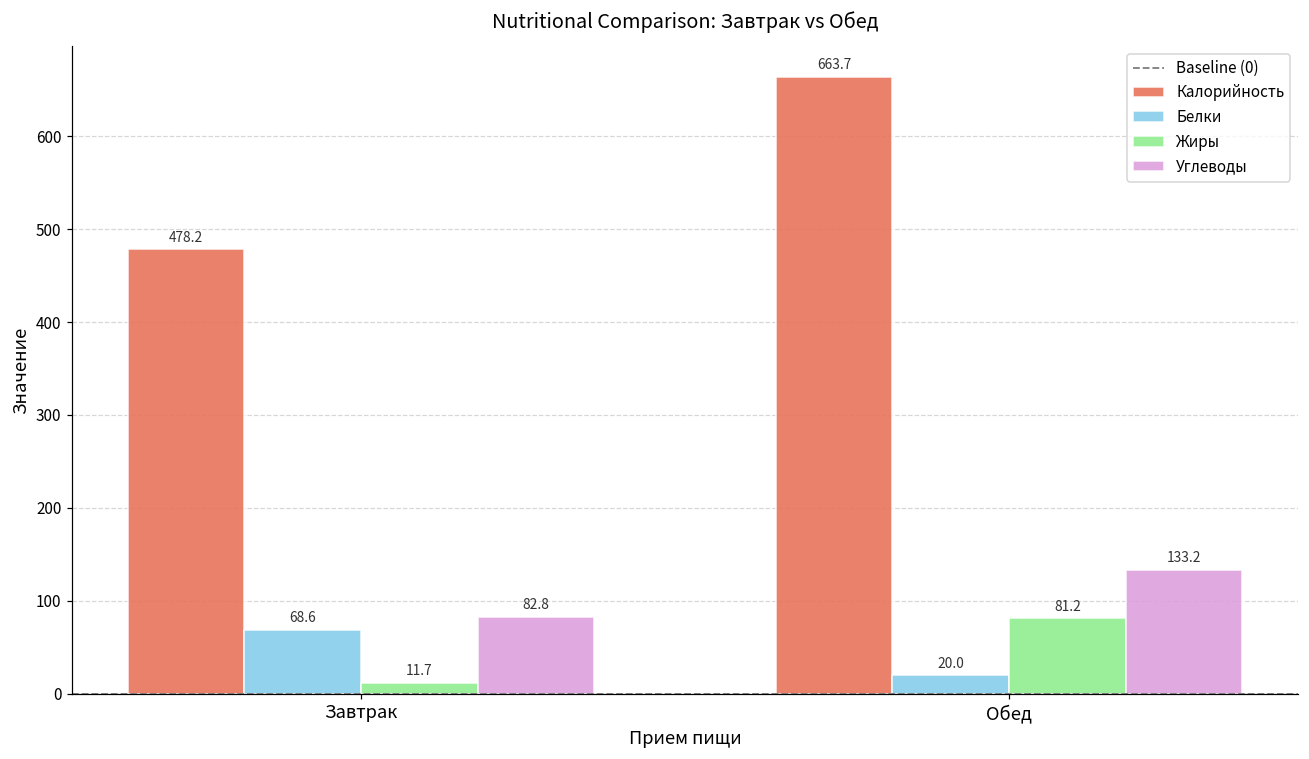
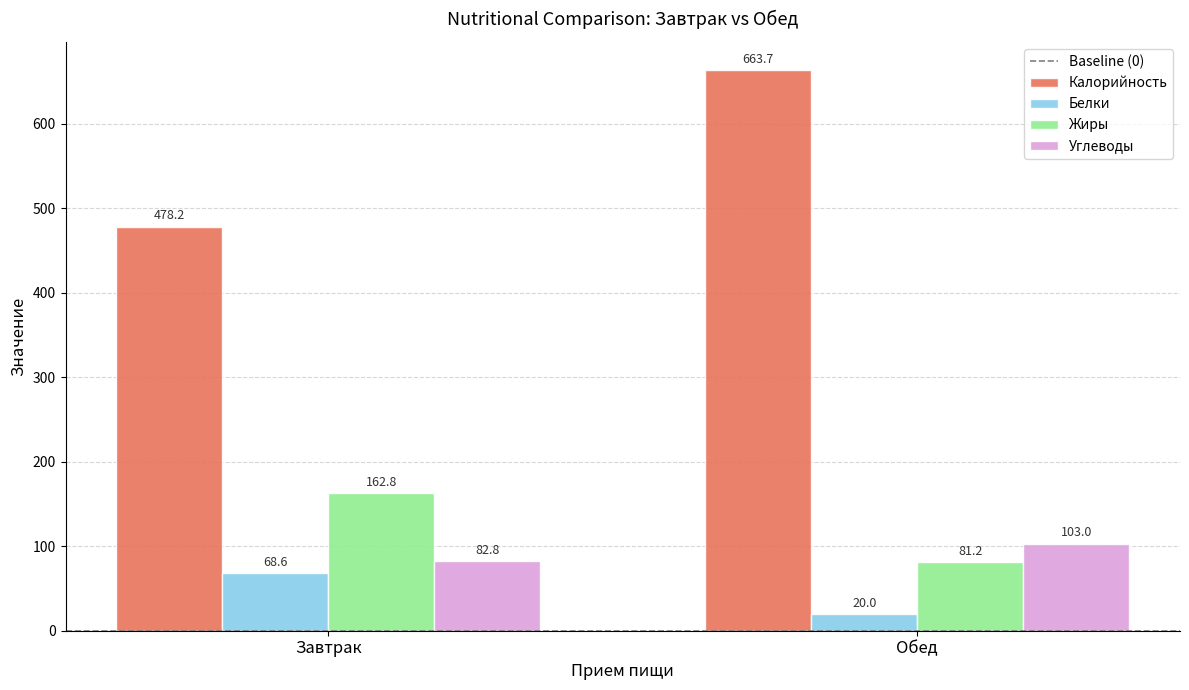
Жиры, Завтрак: 11.7 -> 162.8
Углеводы, Обед: 133.2 -> 103.0
